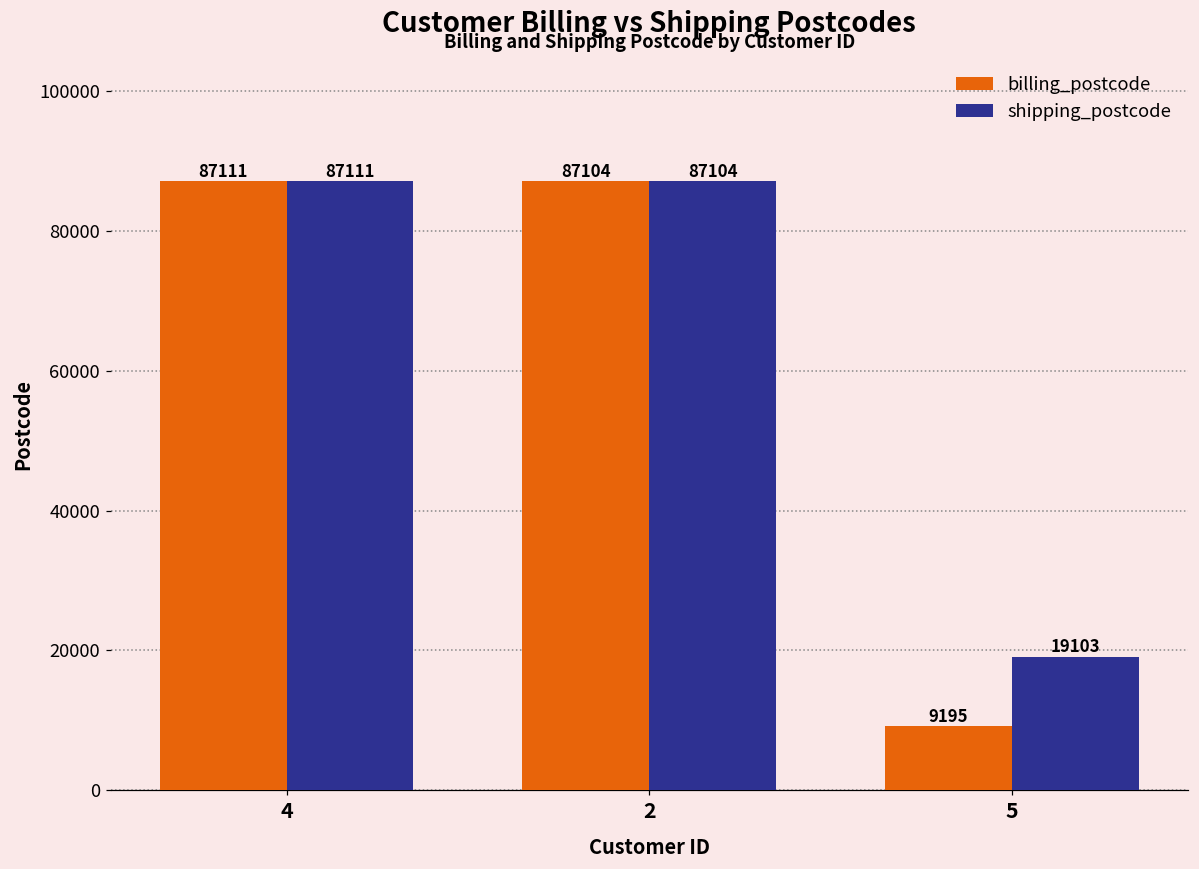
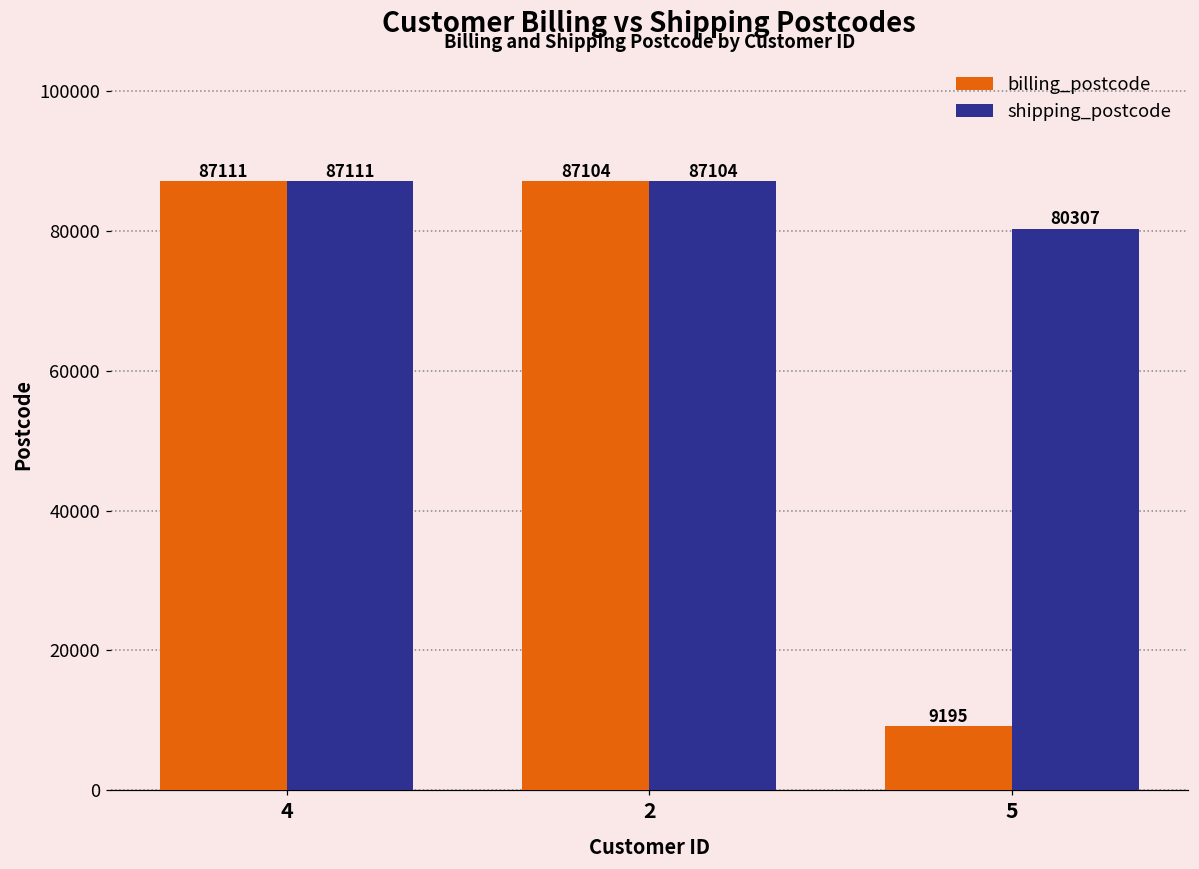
shipping_postcode, 5: 19103 -> 80307
